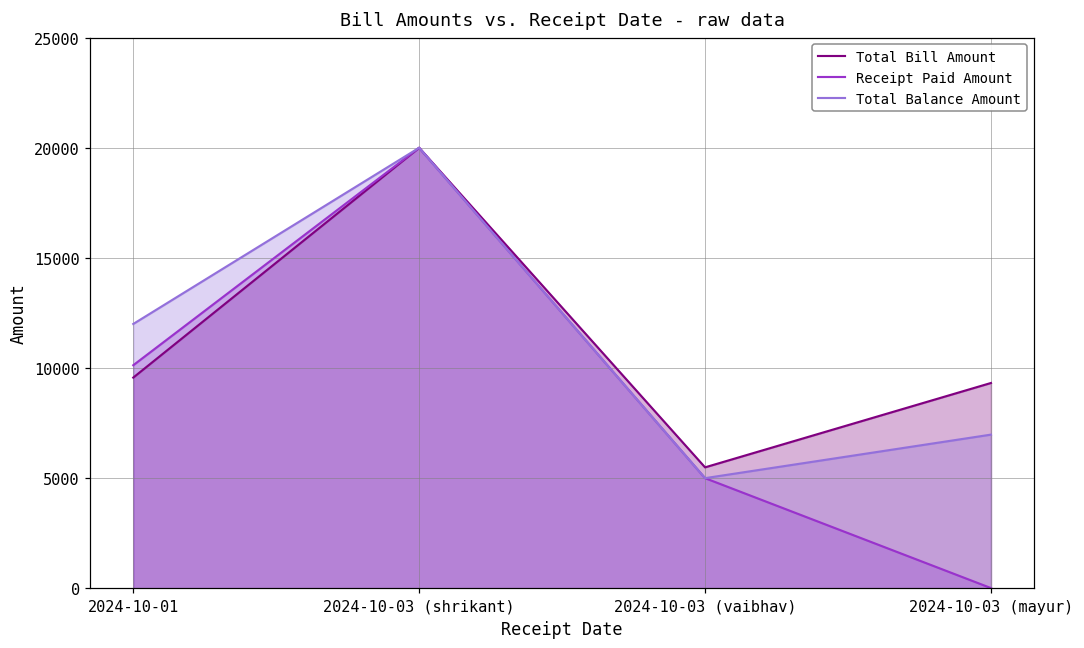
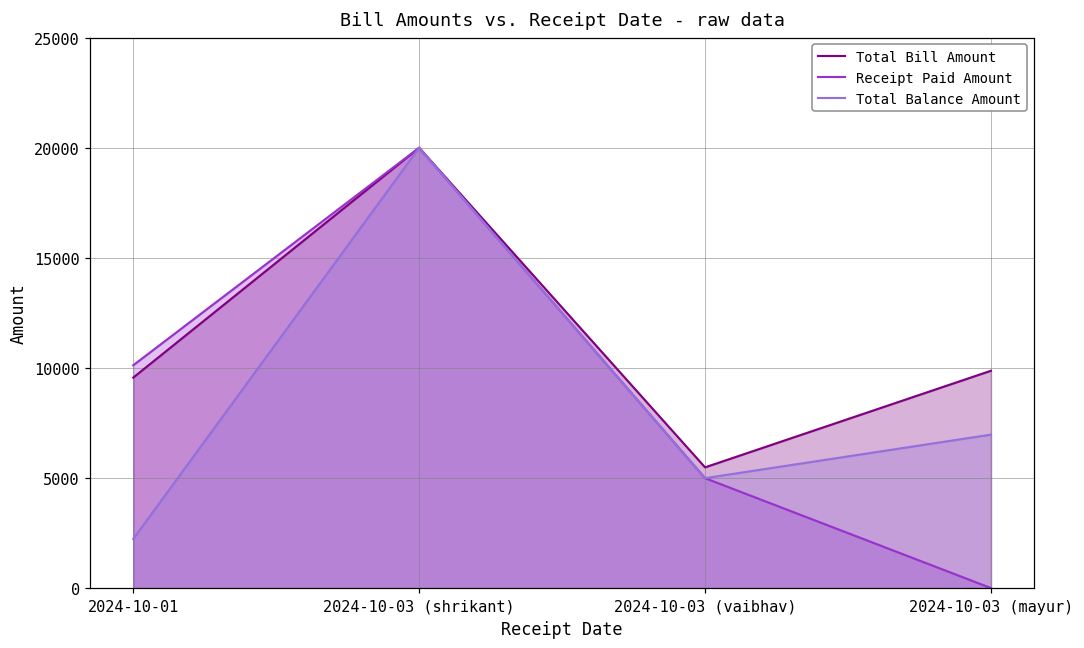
Total Balance Amount, 2024-10-01: 12000 -> 2200
Total Bill Amount, 2024-10-03 (mayur): 9300 -> 9900
